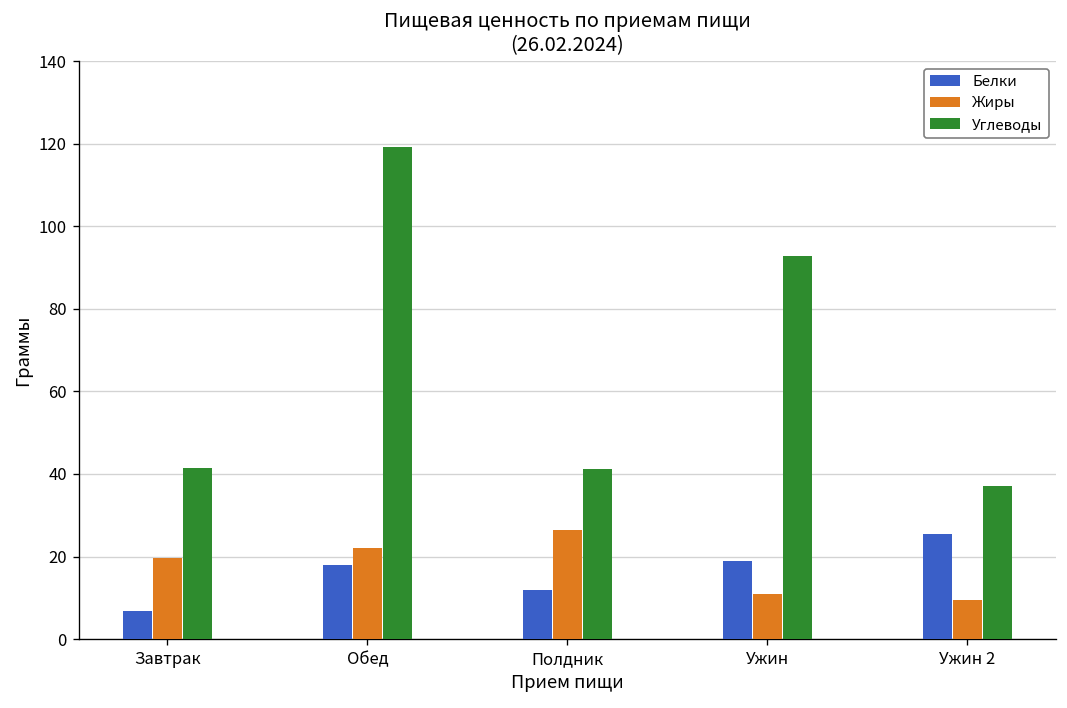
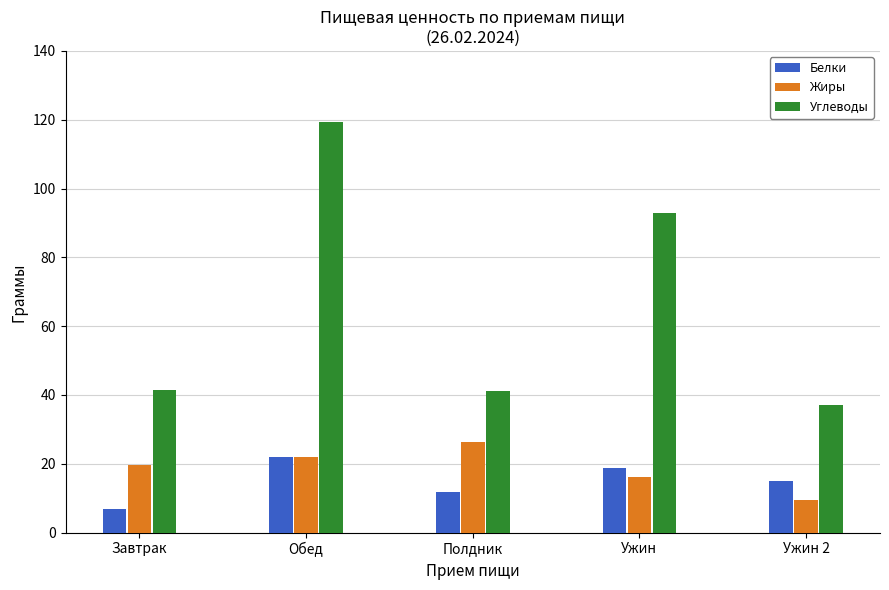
Белки, Обед: 18 -> 22
Жиры, Ужин: 11 -> 16
Белки, Ужин 2: 25 -> 15
